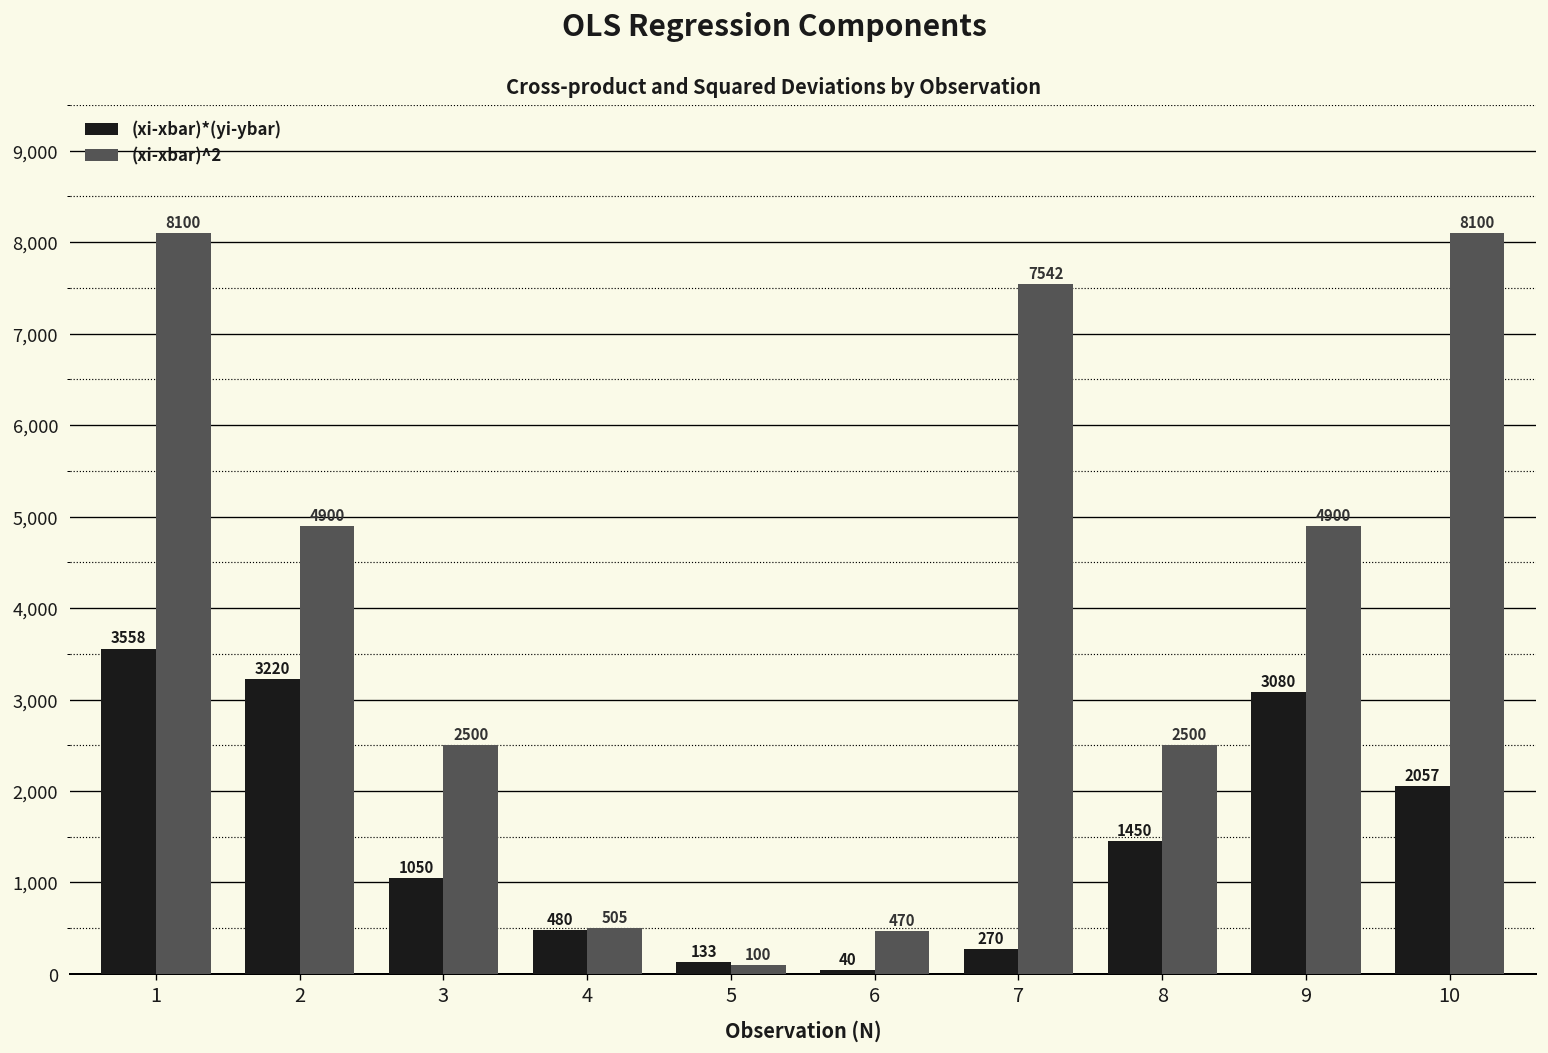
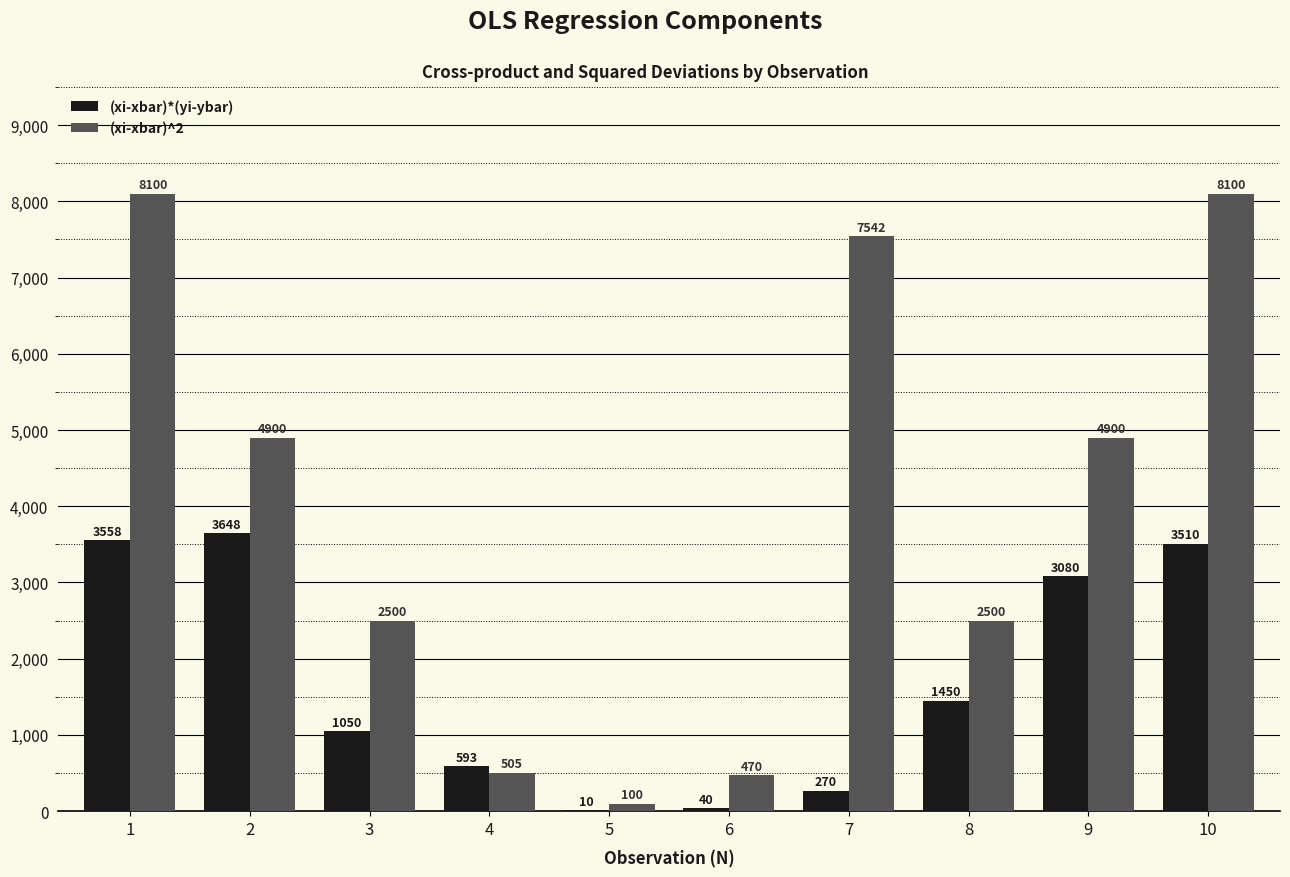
(xi-xbar)*(yi-ybar), 2: 3220 -> 3648
(xi-xbar)*(yi-ybar), 4: 480 -> 593
(xi-xbar)*(yi-ybar), 5: 133 -> 10
(xi-xbar)*(yi-ybar), 10: 2057 -> 3510
